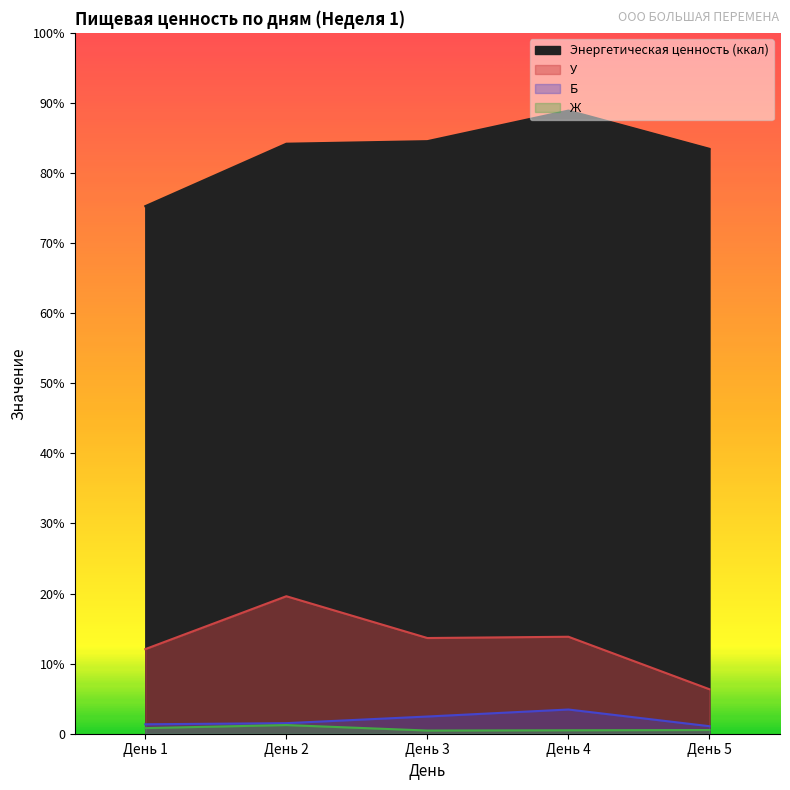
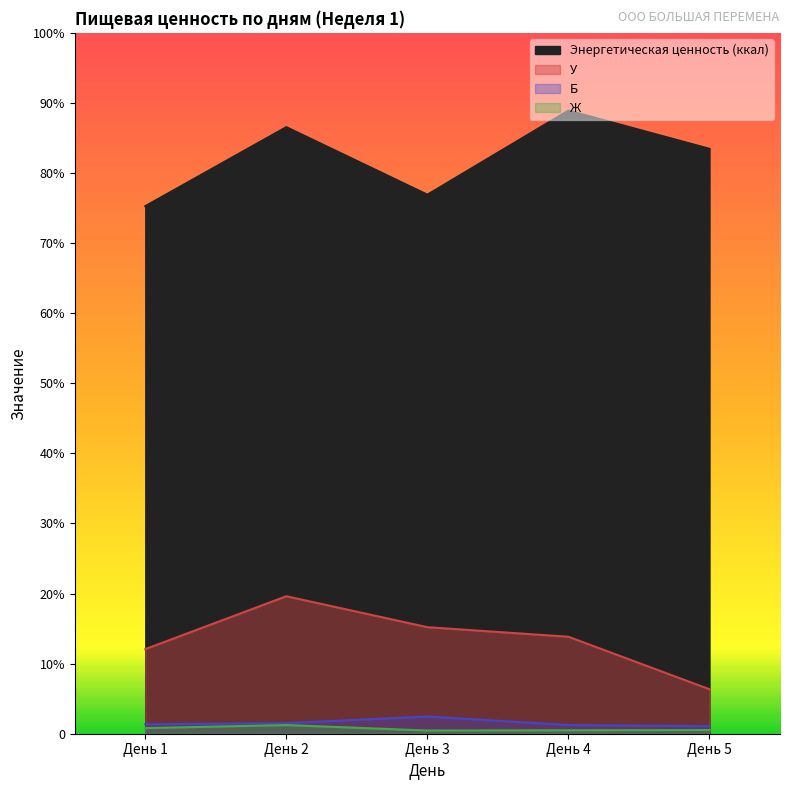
Энергетическая ценность (ккал), День 2: 84% -> 87%
Энергетическая ценность (ккал), День 3: 85% -> 77%
У, День 3: 14% -> 15%
Б, День 4: 3% -> 1%
